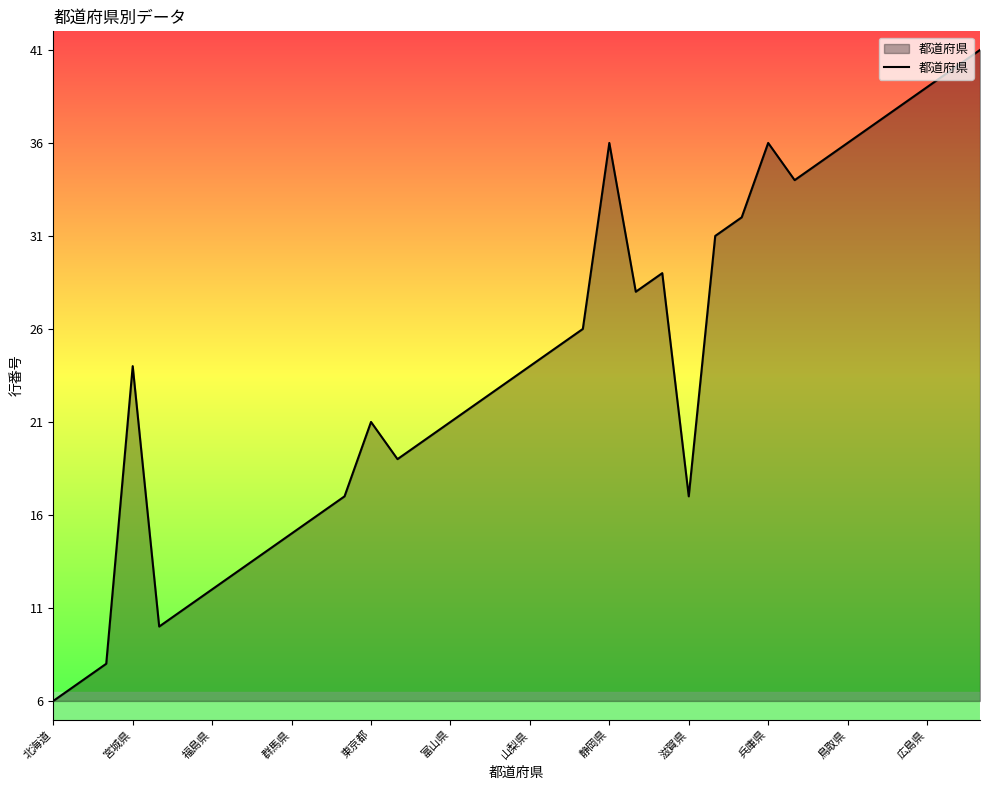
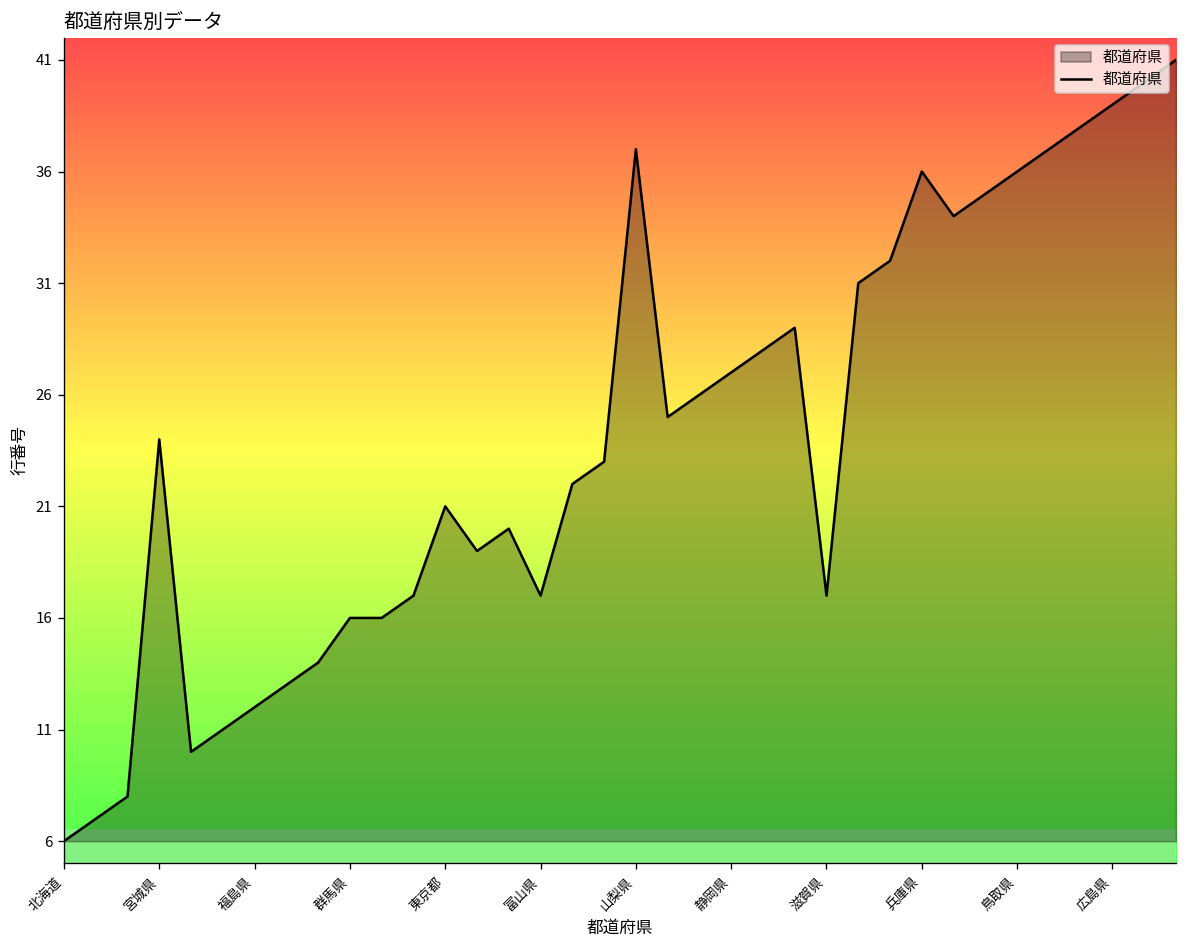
群馬県: 15 -> 16
富山県: 21 -> 17
山梨県: 24 -> 37
静岡県: 36 -> 27
